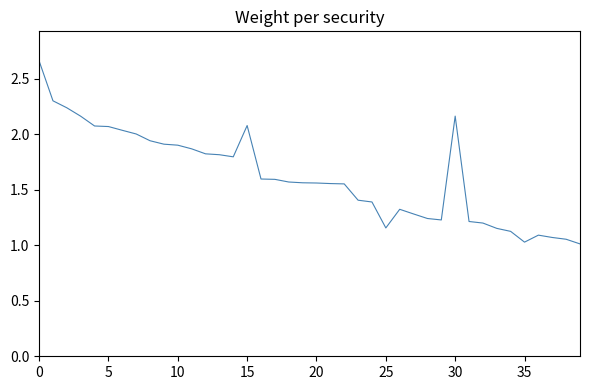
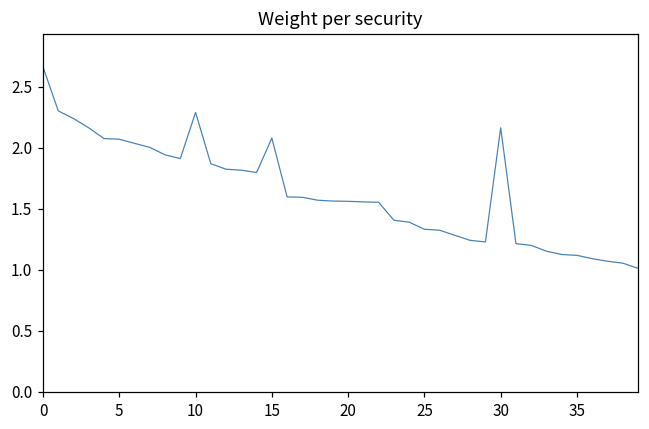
10: 1.90 -> 2.29
25: 1.16 -> 1.33
35: 1.03 -> 1.12
